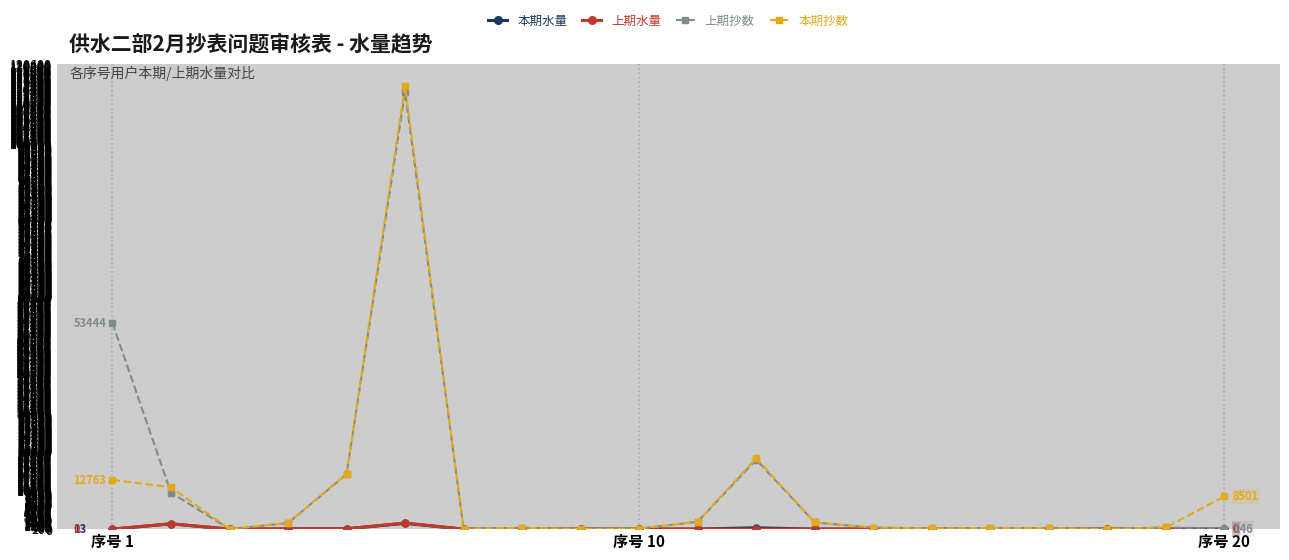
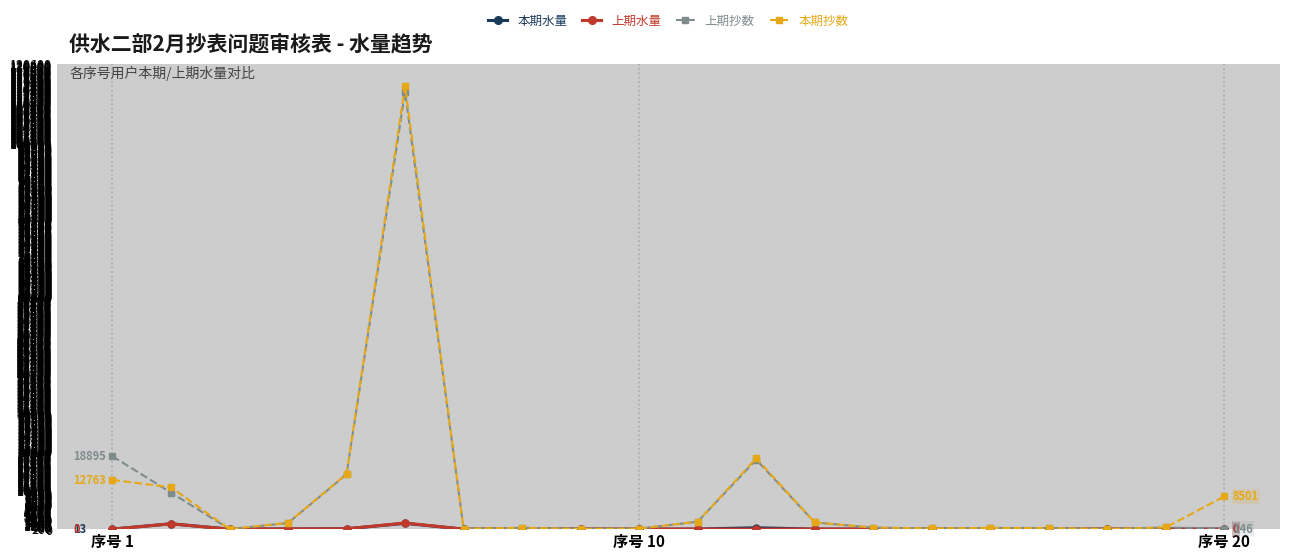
上期抄数, 序号 1: 53444 -> 18895
